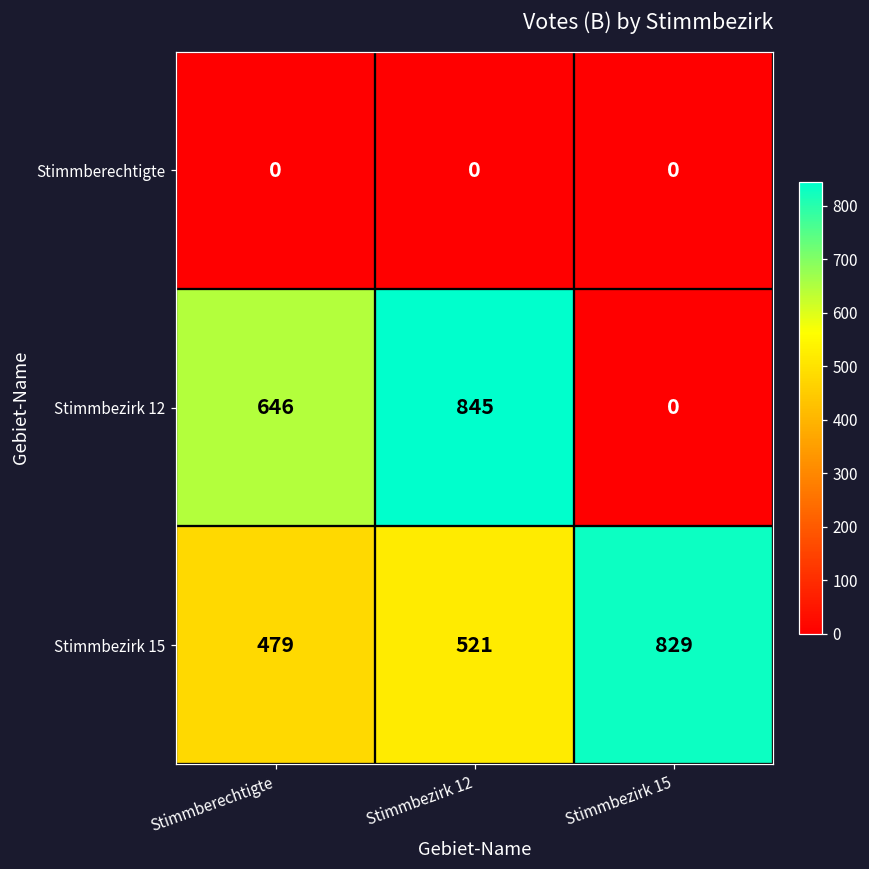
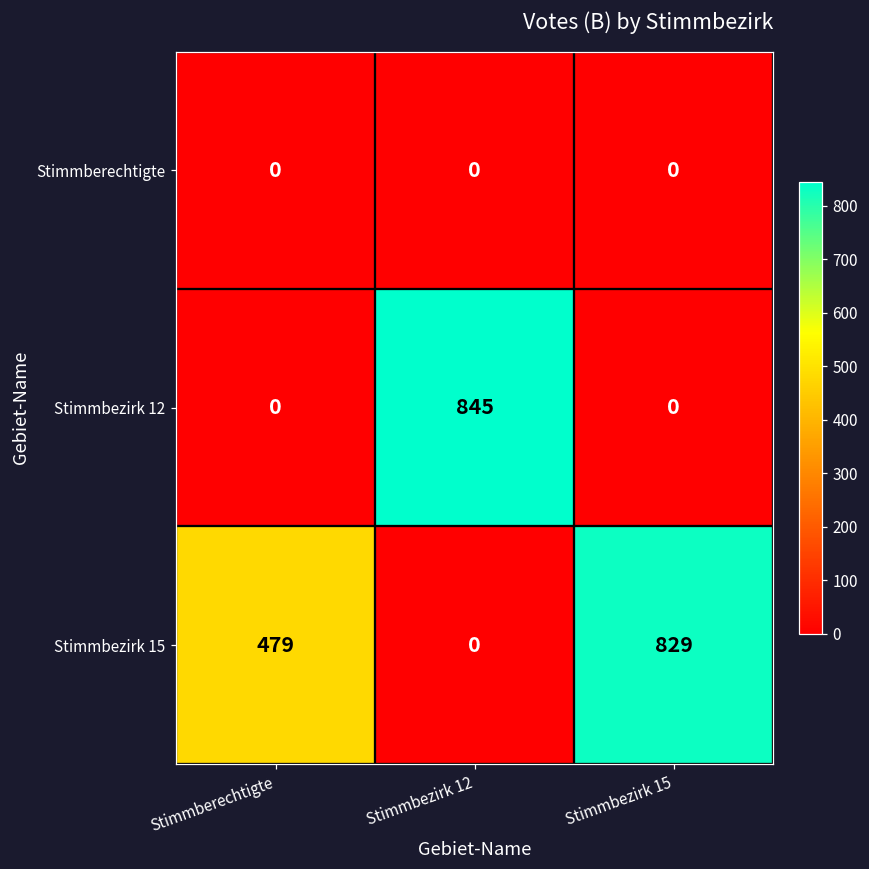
Stimmbezirk 12, Stimmberechtigte: 646 -> 0
Stimmbezirk 15, Stimmbezirk 12: 521 -> 0
